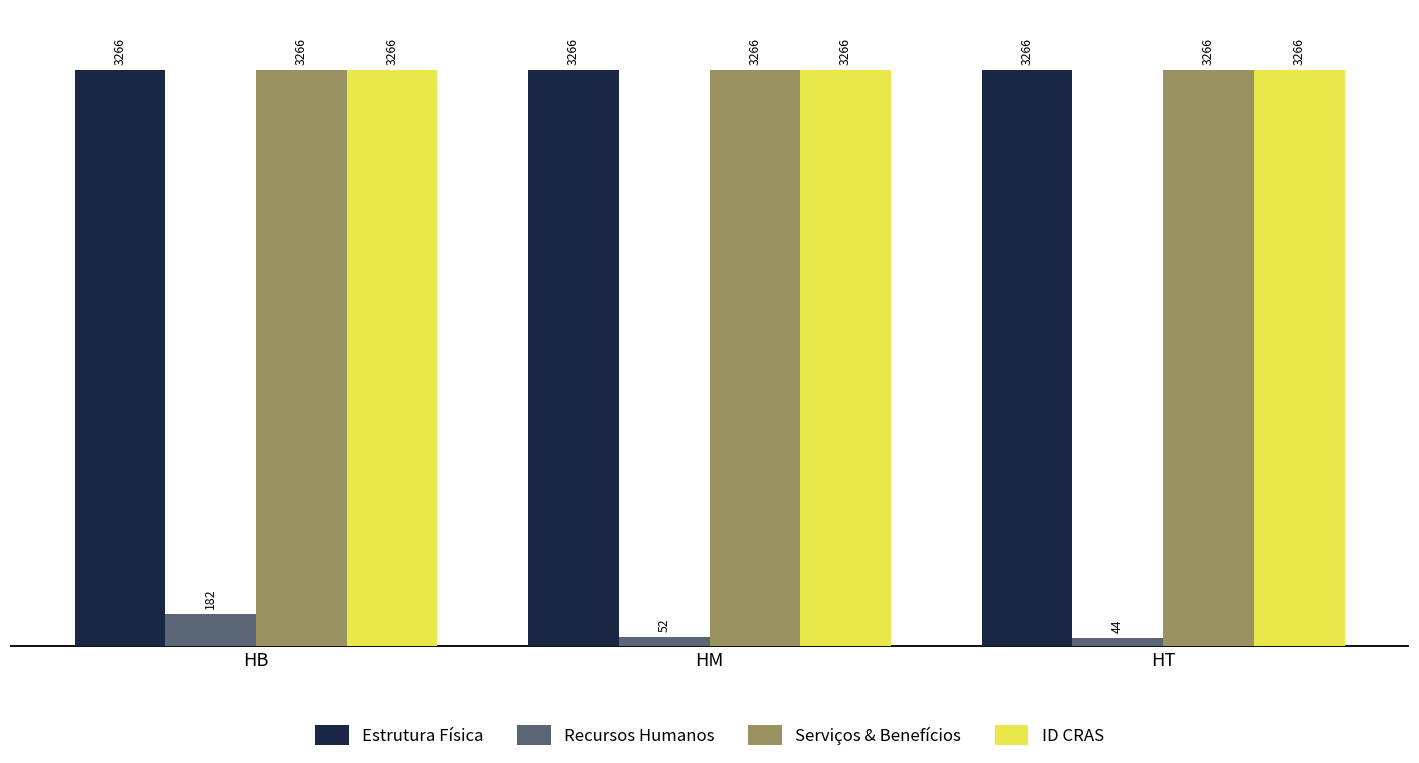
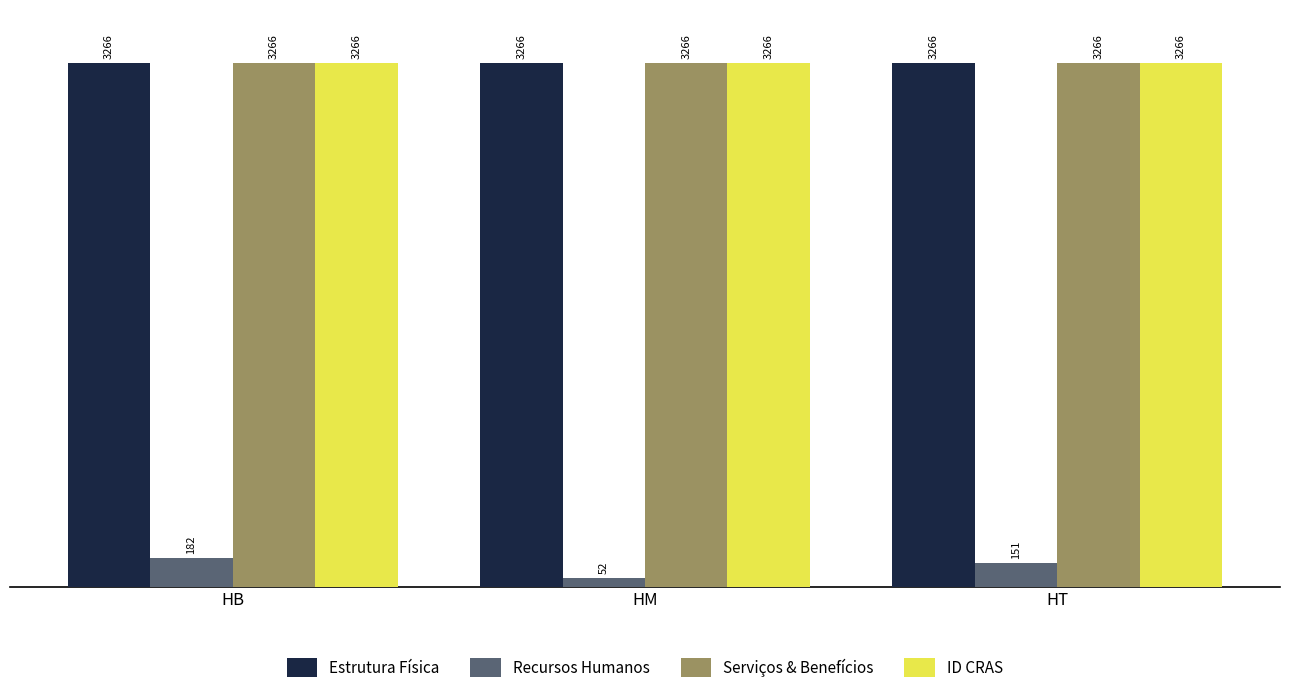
Recursos Humanos, HT: 44 -> 151
